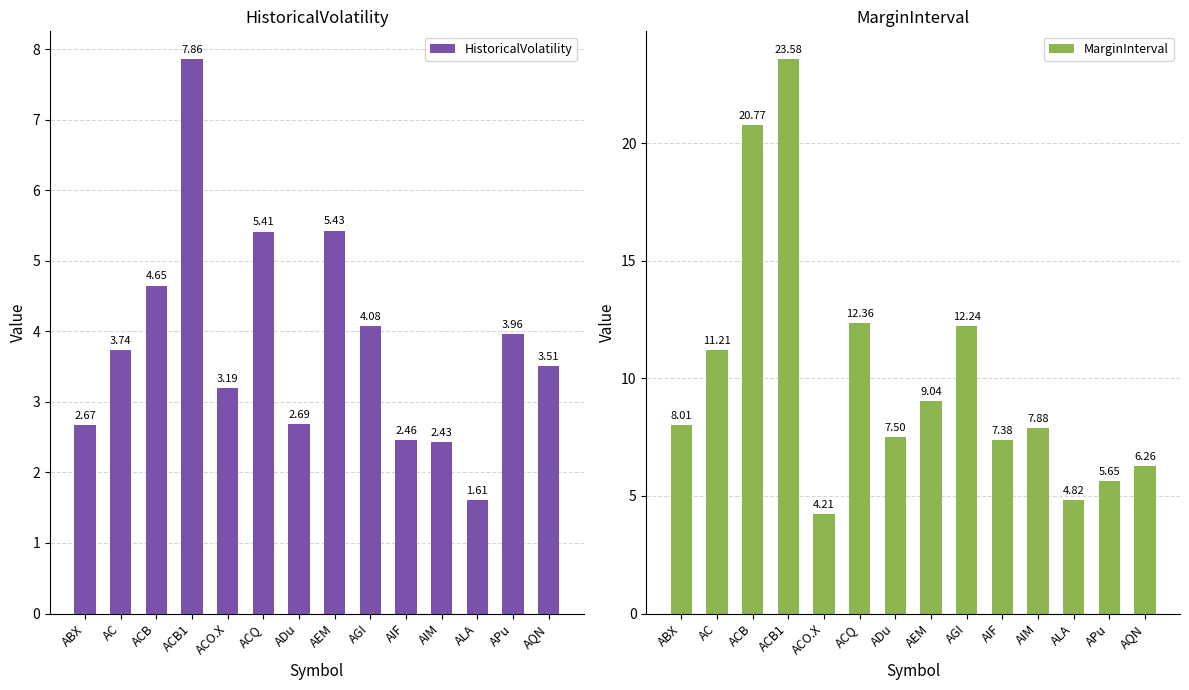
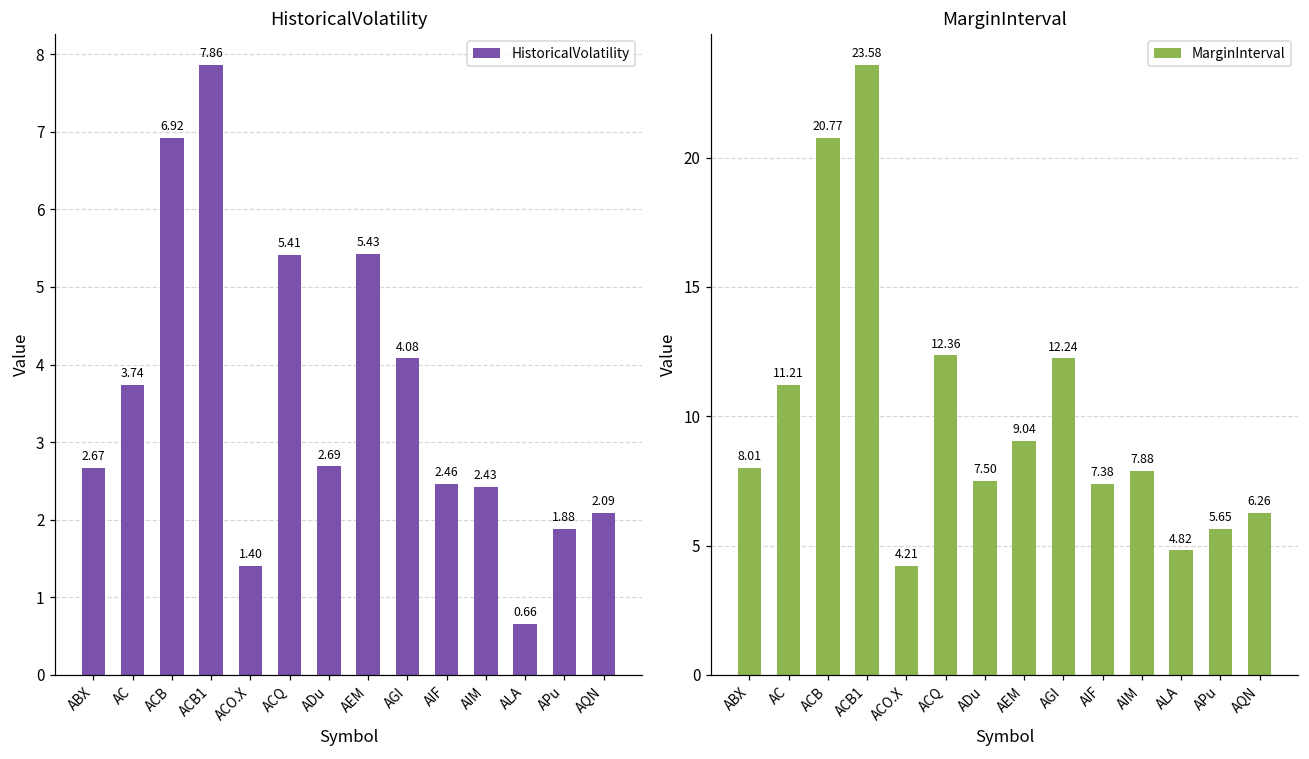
HistoricalVolatility, ACB: 4.65 -> 6.92
HistoricalVolatility, ACO.X: 3.19 -> 1.40
HistoricalVolatility, ALA: 1.61 -> 0.66
HistoricalVolatility, APu: 3.96 -> 1.88
HistoricalVolatility, AQN: 3.51 -> 2.09
